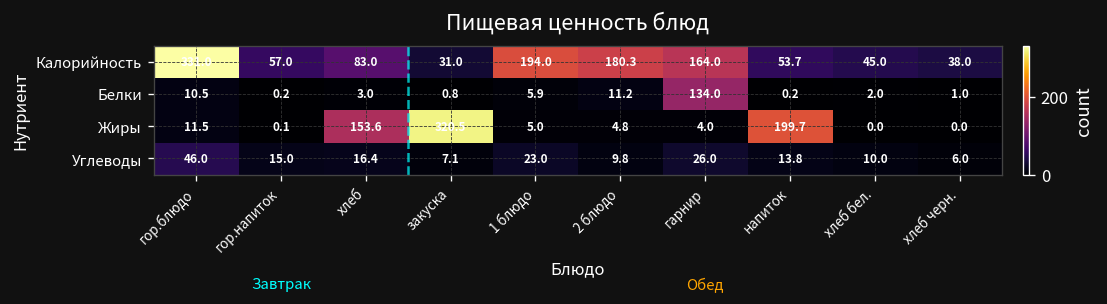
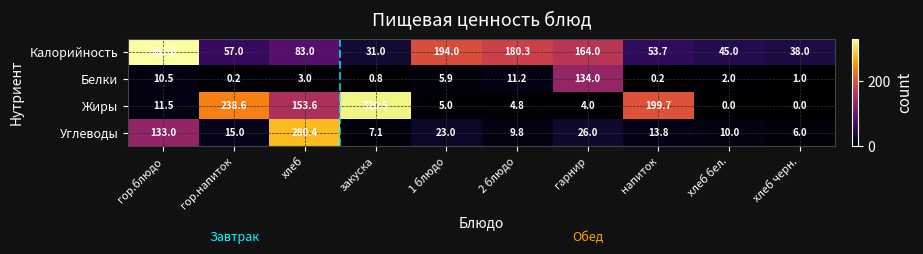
Жиры, гор.напиток: 0.1 -> 238.6
Углеводы, гор.блюдо: 46.0 -> 133.0
Углеводы, хлеб: 16.4 -> 280.4
